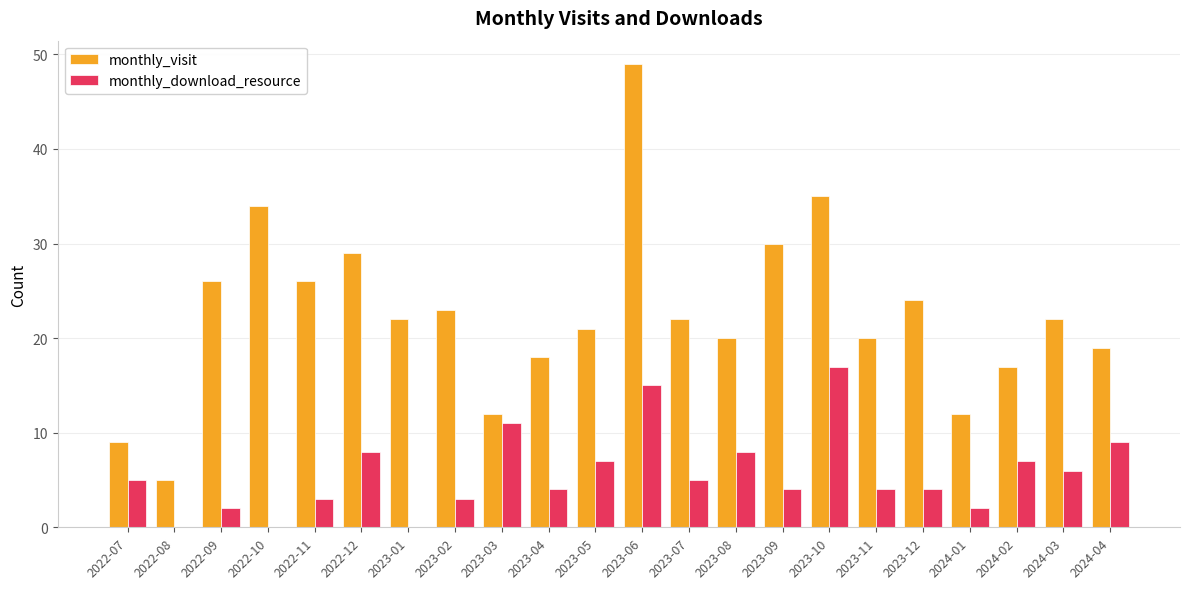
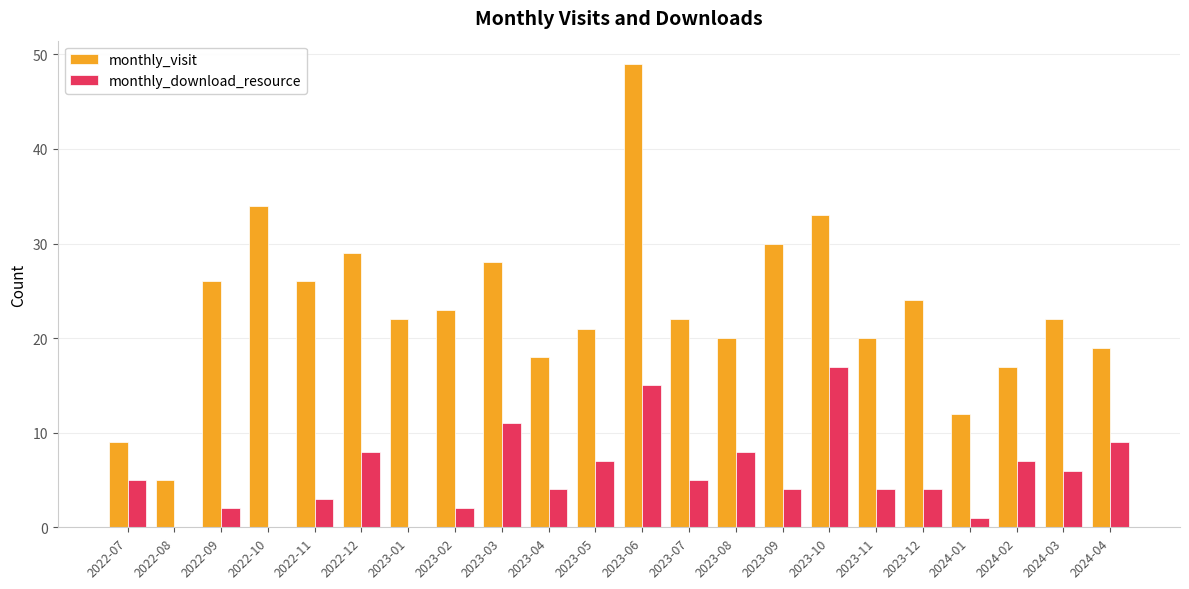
monthly_download_resource, 2023-02: 3 -> 2
monthly_visit, 2023-03: 12 -> 28
monthly_visit, 2023-10: 35 -> 33
monthly_download_resource, 2024-01: 2 -> 1
